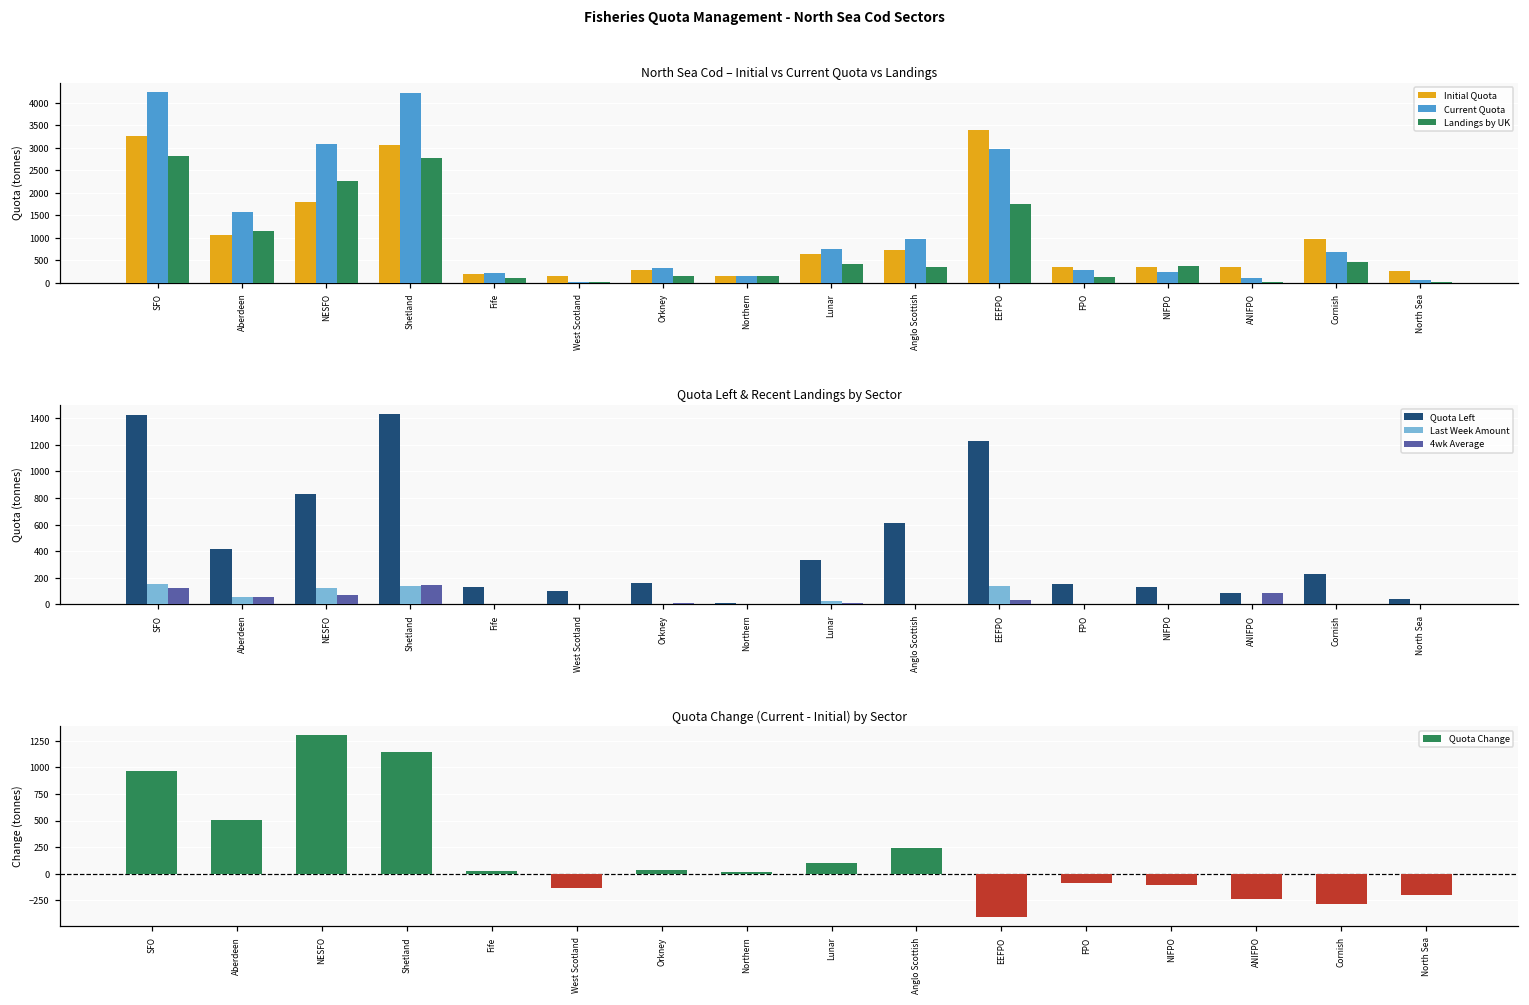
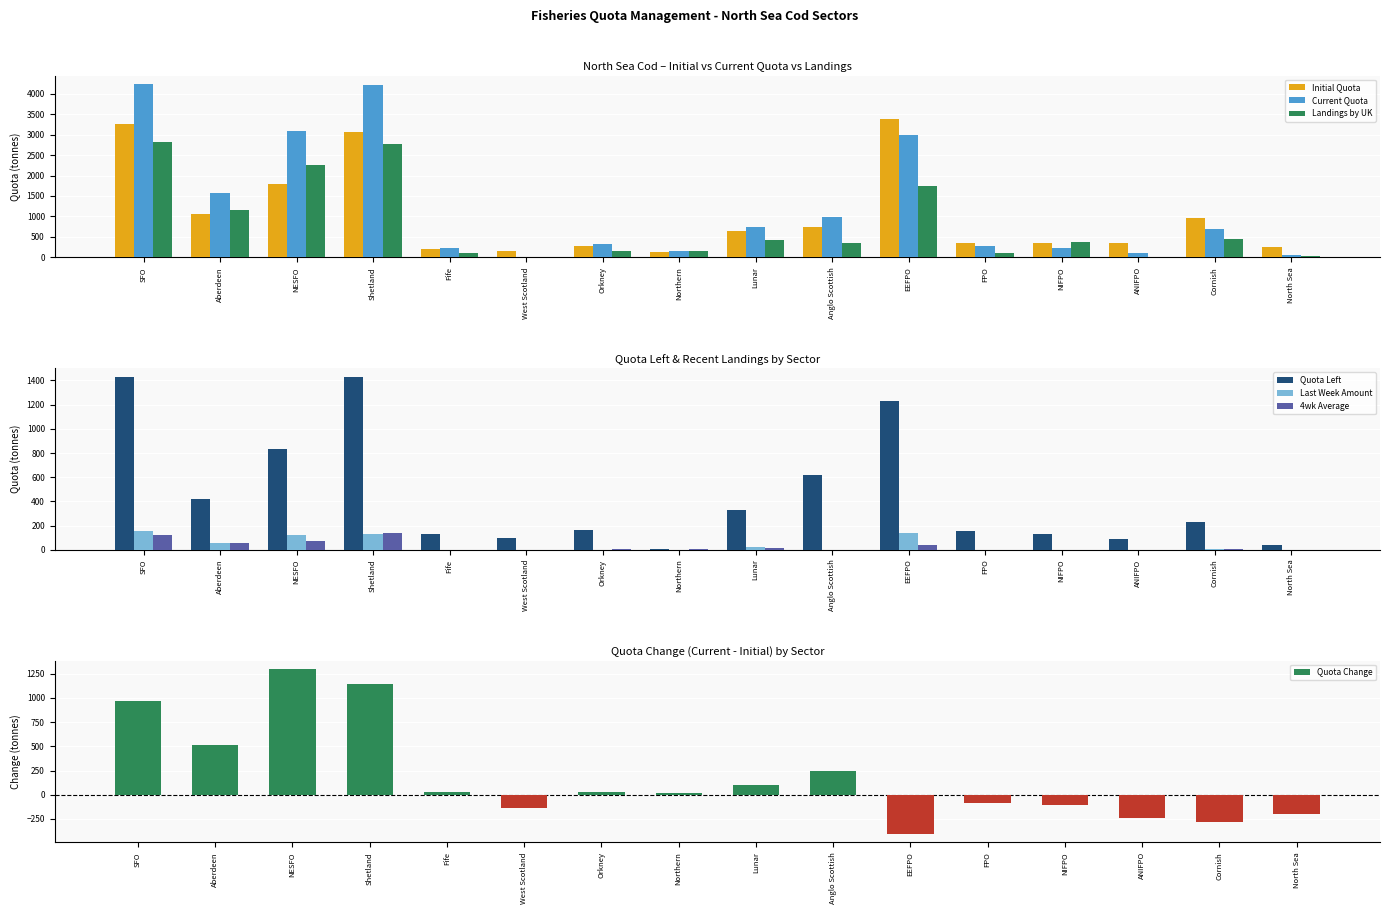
Quota Left & Recent Landings by Sector, 4wk Average, ANIFPO: 90 -> 0
